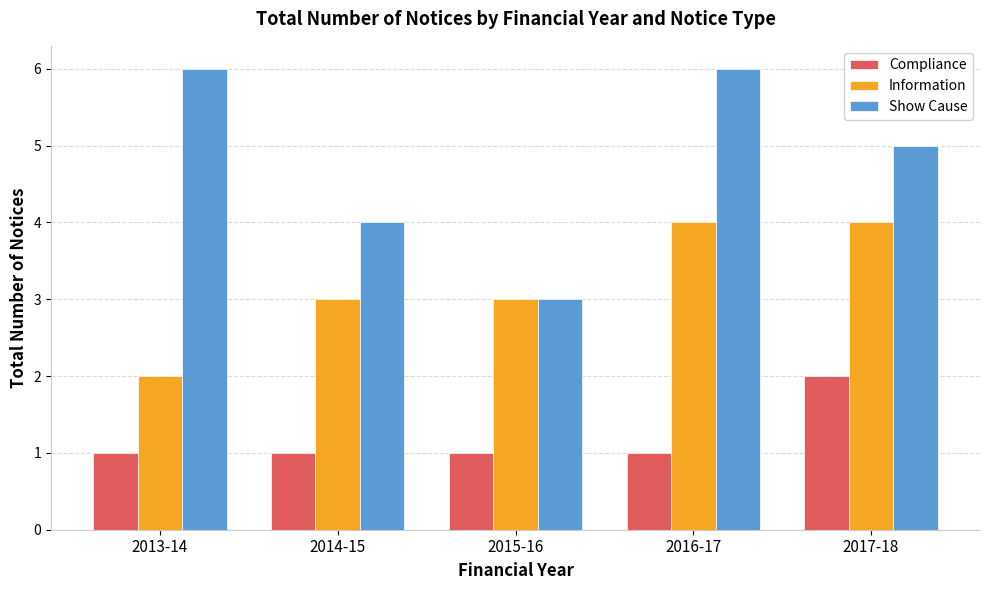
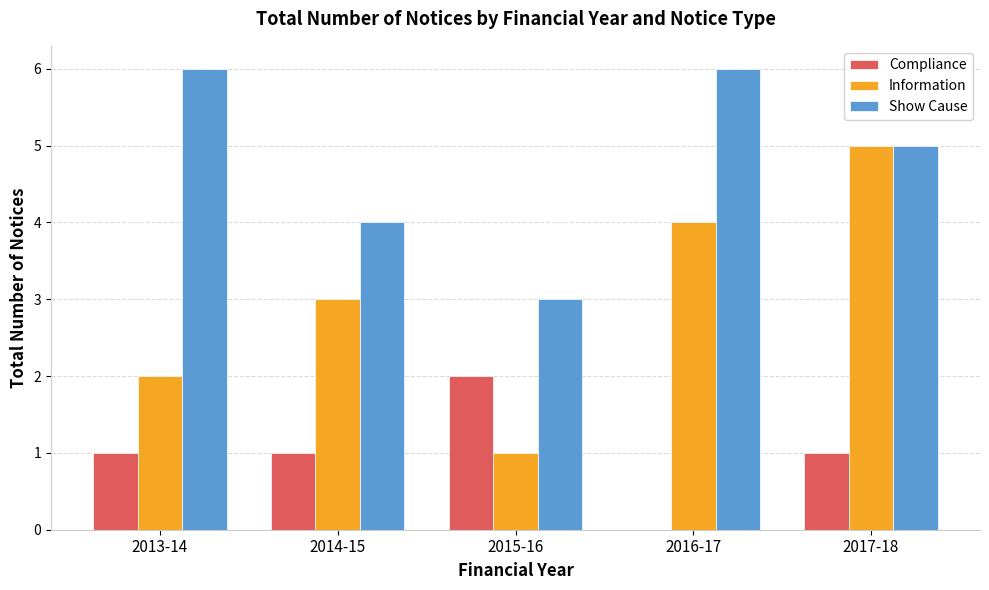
Compliance, 2015-16: 1 -> 2
Information, 2015-16: 3 -> 1
Compliance, 2016-17: 1 -> 0
Compliance, 2017-18: 2 -> 1
Information, 2017-18: 4 -> 5
